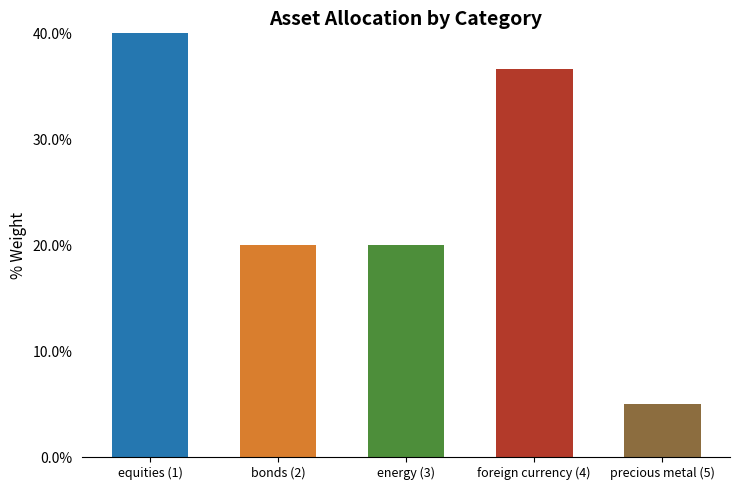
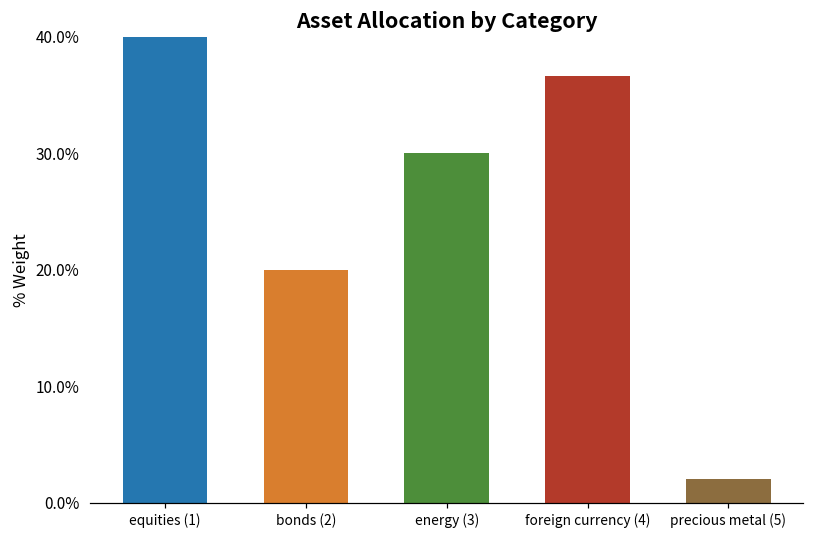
energy (3): 20.0% -> 30.0%
precious metal (5): 5.0% -> 2.0%
